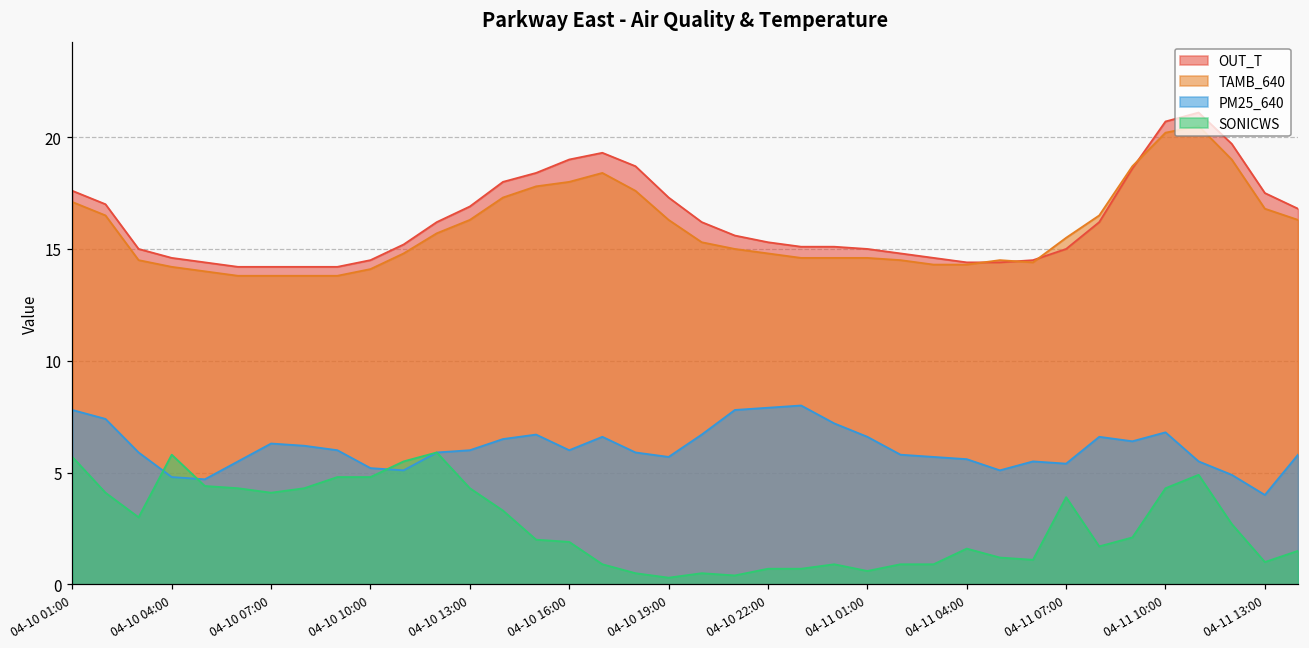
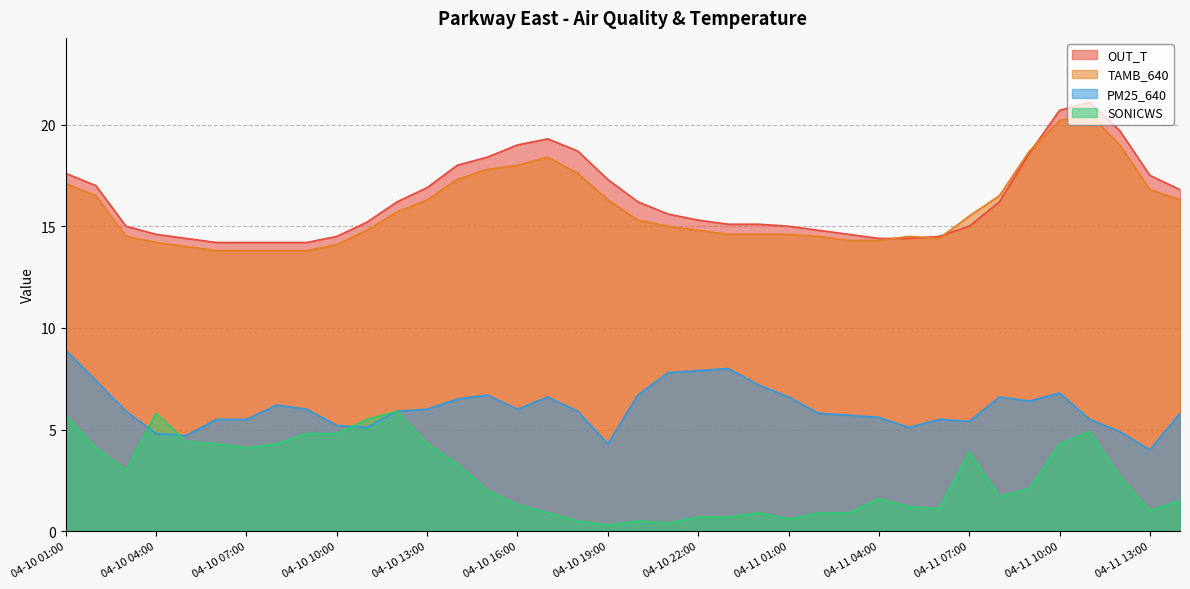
PM25_640, 04-10 01:00: 7.8 -> 8.9
PM25_640, 04-10 07:00: 6.3 -> 5.5
SONICWS, 04-10 16:00: 1.9 -> 1.3
PM25_640, 04-10 19:00: 5.7 -> 4.3
